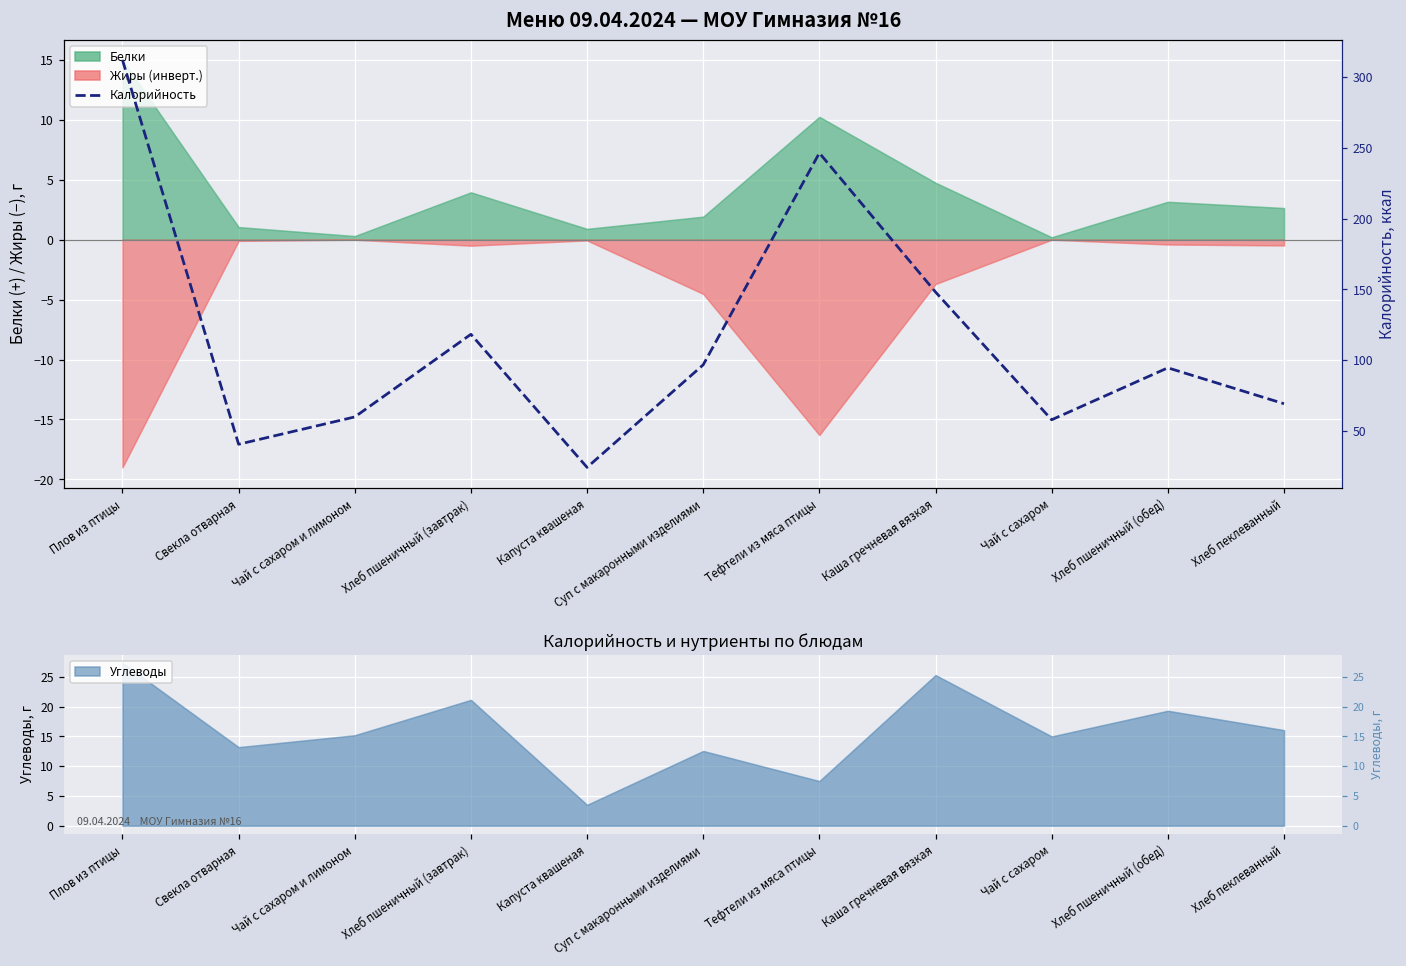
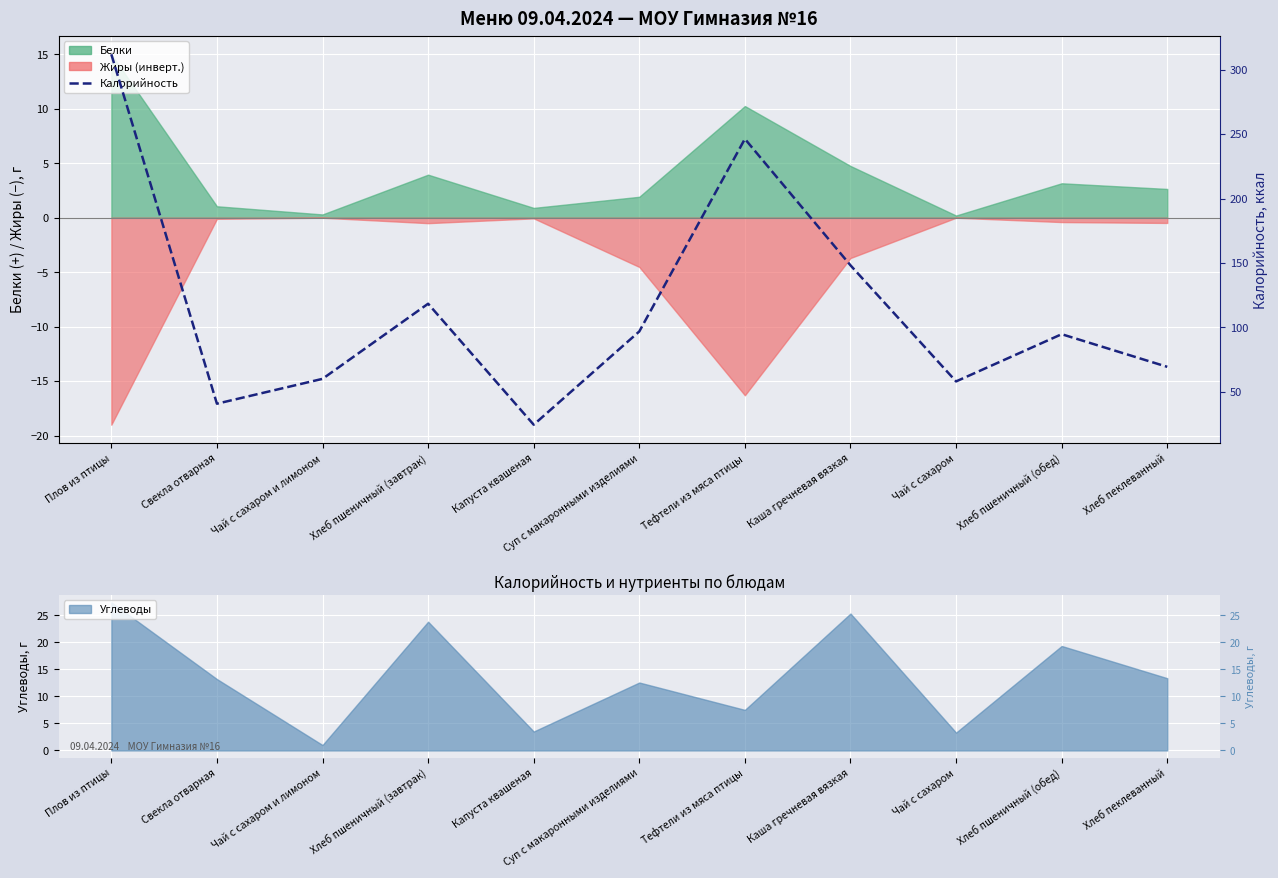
Калорийность и нутриенты по блюдам, Чай с сахаром и лимоном: 15 -> 1
Калорийность и нутриенты по блюдам, Хлеб пшеничный (завтрак): 21 -> 24
Калорийность и нутриенты по блюдам, Чай с сахаром: 15 -> 3
Калорийность и нутриенты по блюдам, Хлеб пеклеванный: 16 -> 13
